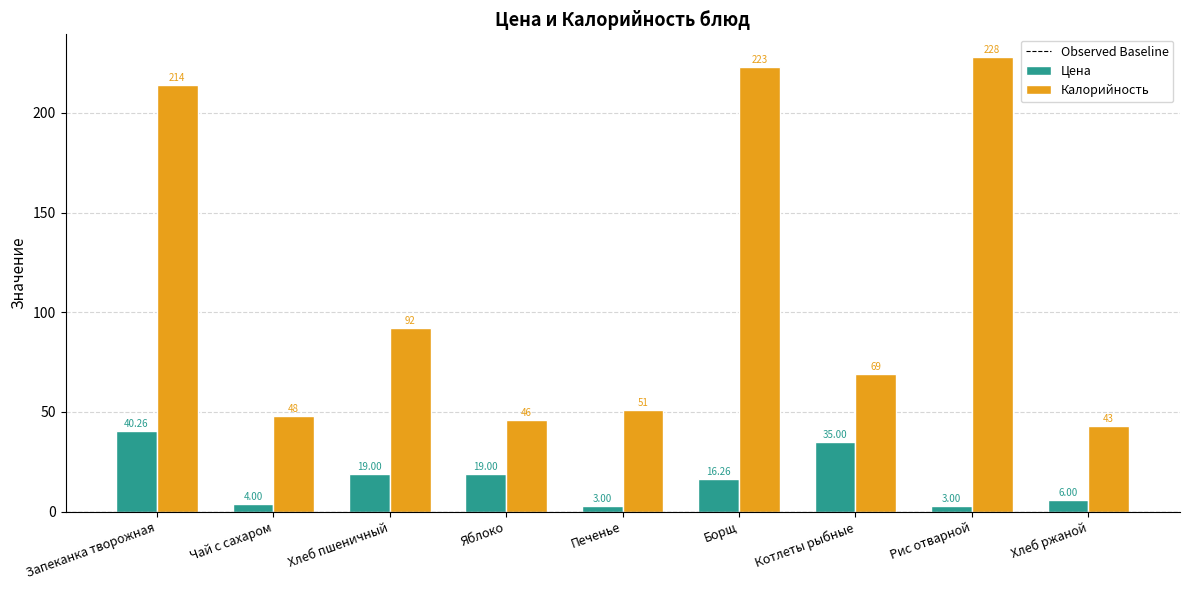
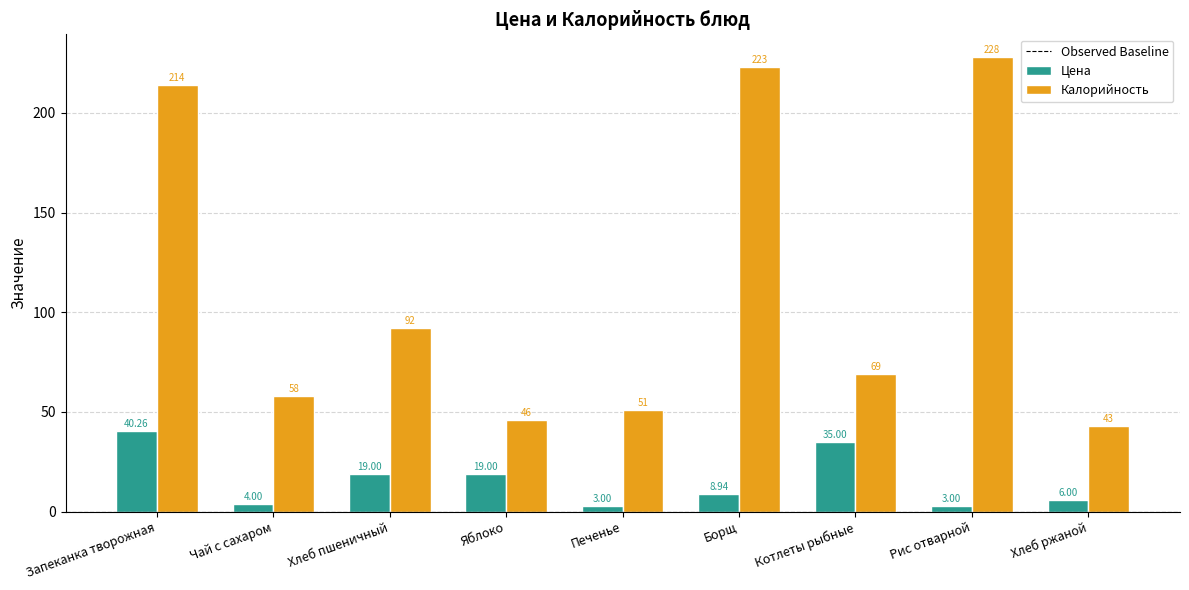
Калорийность, Чай с сахаром: 48 -> 58
Цена, Борщ: 16.26 -> 8.94
